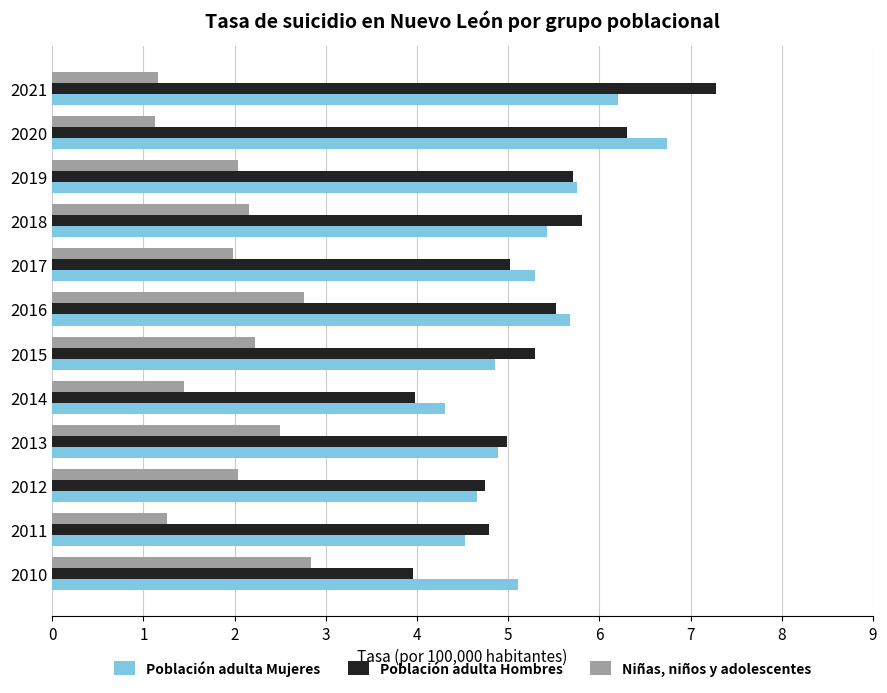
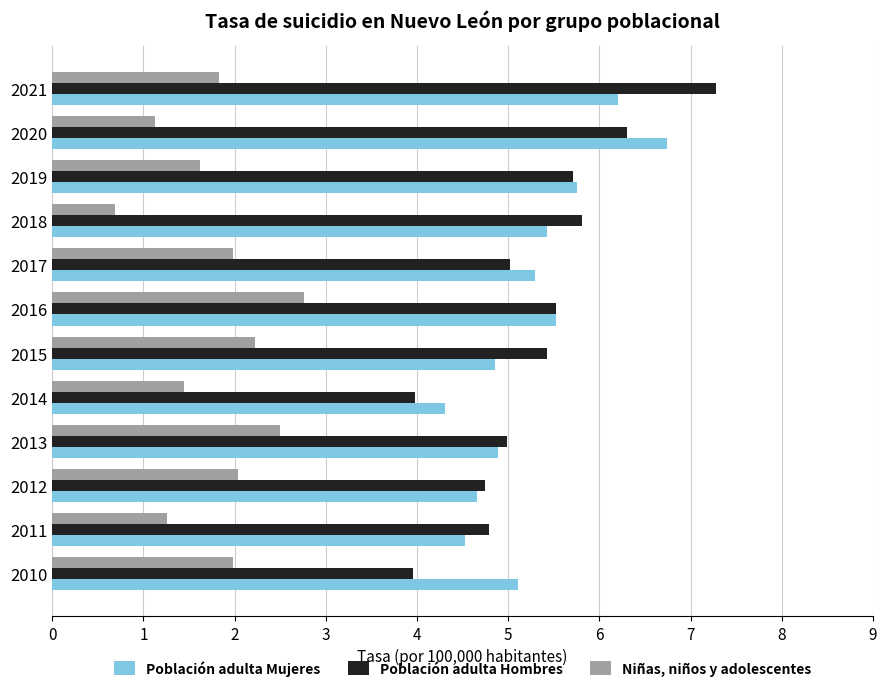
Niñas, niños y adolescentes, 2021: 1.2 -> 1.8
Niñas, niños y adolescentes, 2019: 2.0 -> 1.6
Niñas, niños y adolescentes, 2018: 2.2 -> 0.7
Población adulta Mujeres, 2016: 5.7 -> 5.5
Población adulta Hombres, 2015: 5.3 -> 5.4
Niñas, niños y adolescentes, 2010: 2.8 -> 2.0
